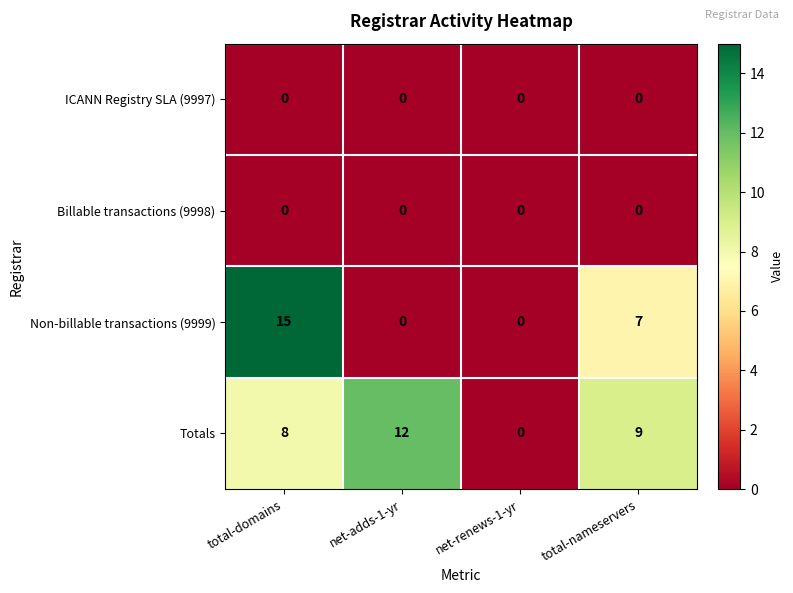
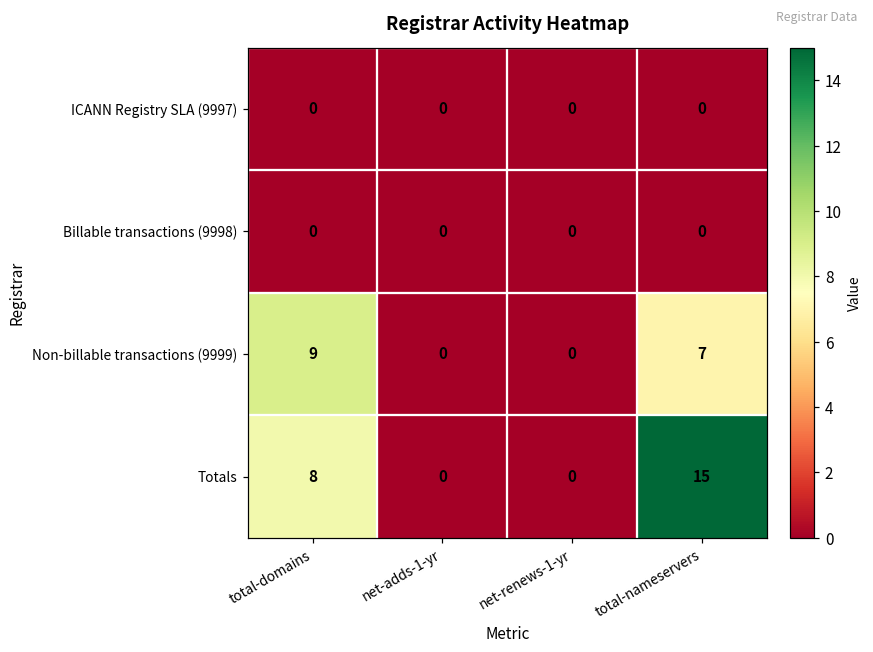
Non-billable transactions (9999), total-domains: 15 -> 9
Totals, net-adds-1-yr: 12 -> 0
Totals, total-nameservers: 9 -> 15
